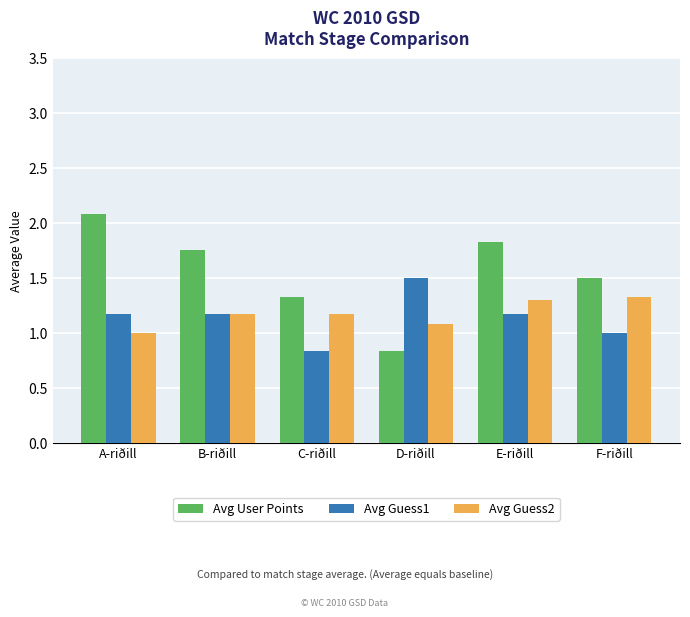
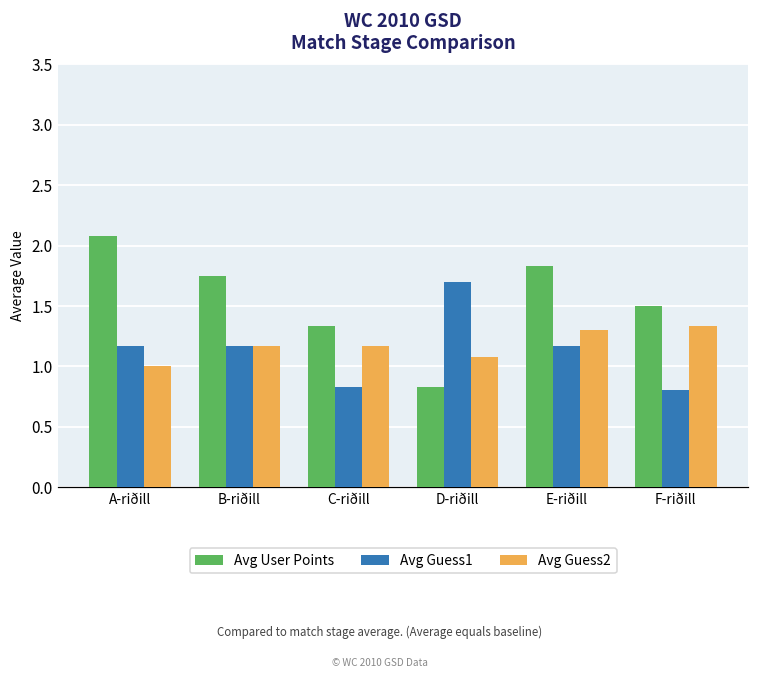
Avg Guess1, D-riðill: 1.5 -> 1.7
Avg Guess1, F-riðill: 1.0 -> 0.8
